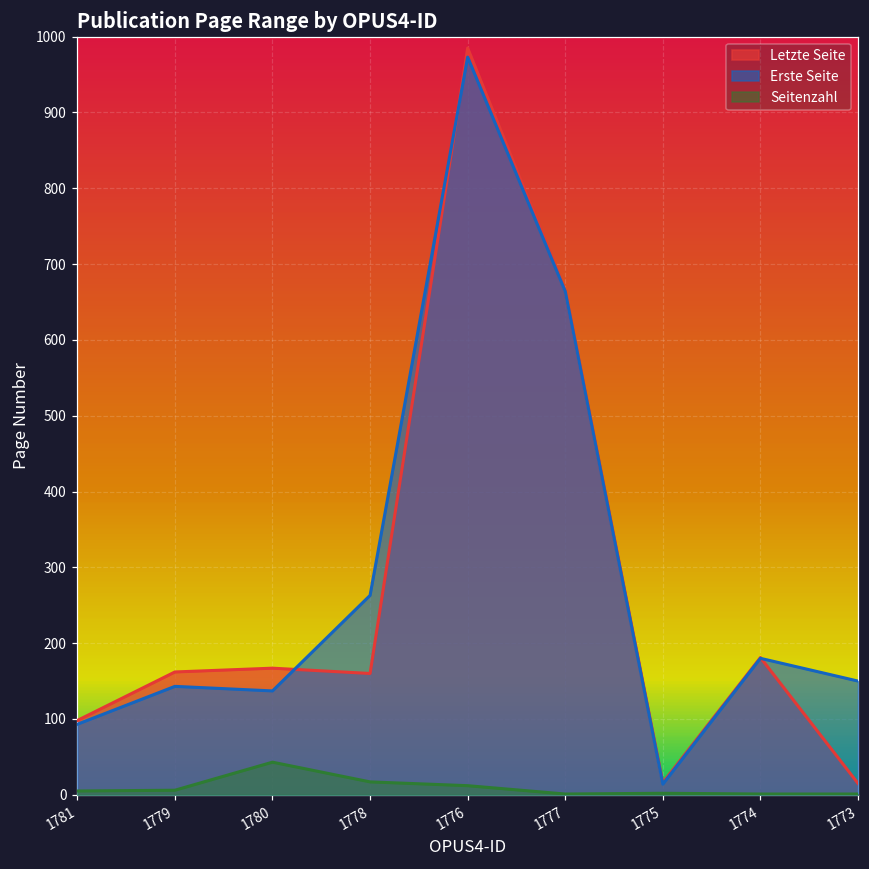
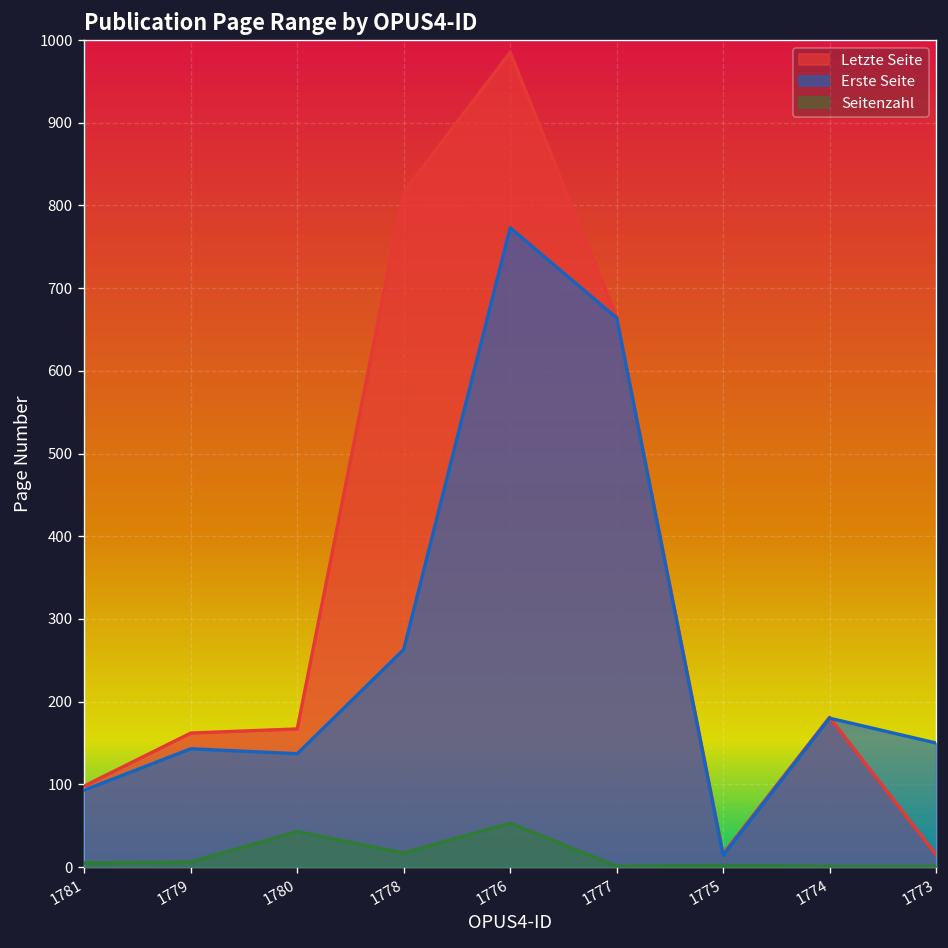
Letzte Seite, 1778: 160 -> 820
Erste Seite, 1776: 970 -> 770
Seitenzahl, 1776: 10 -> 50
